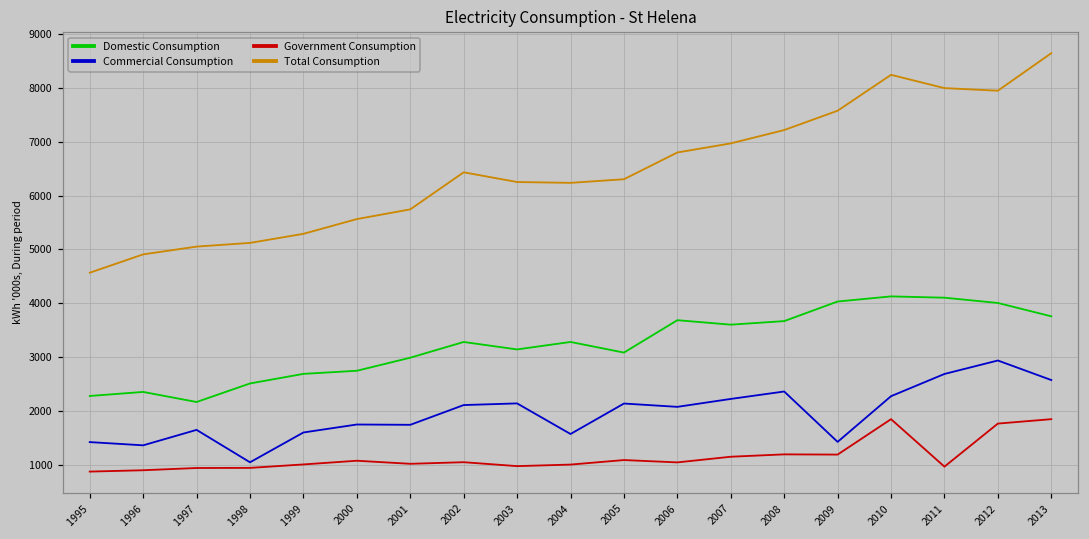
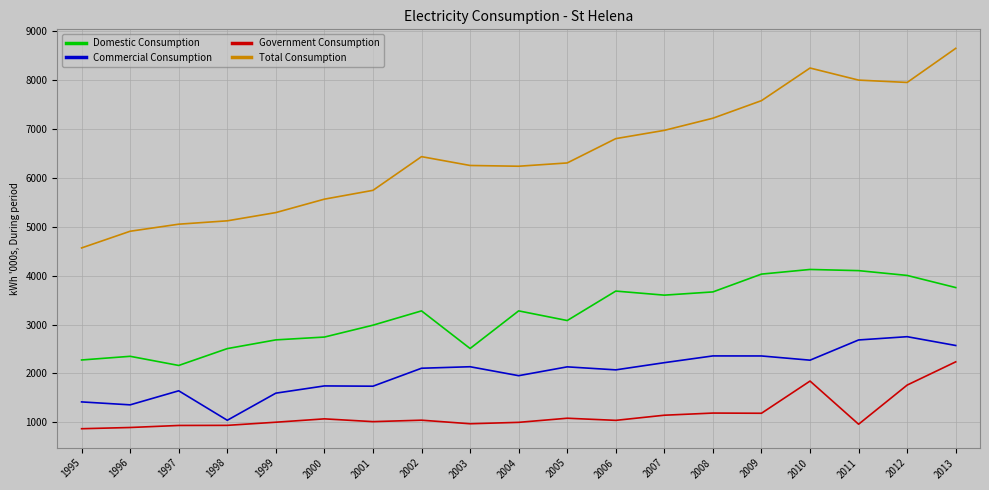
Domestic Consumption, 2003: 3100 -> 2500
Commercial Consumption, 2004: 1600 -> 2000
Commercial Consumption, 2009: 1400 -> 2400
Commercial Consumption, 2012: 2900 -> 2800
Government Consumption, 2013: 1800 -> 2200
